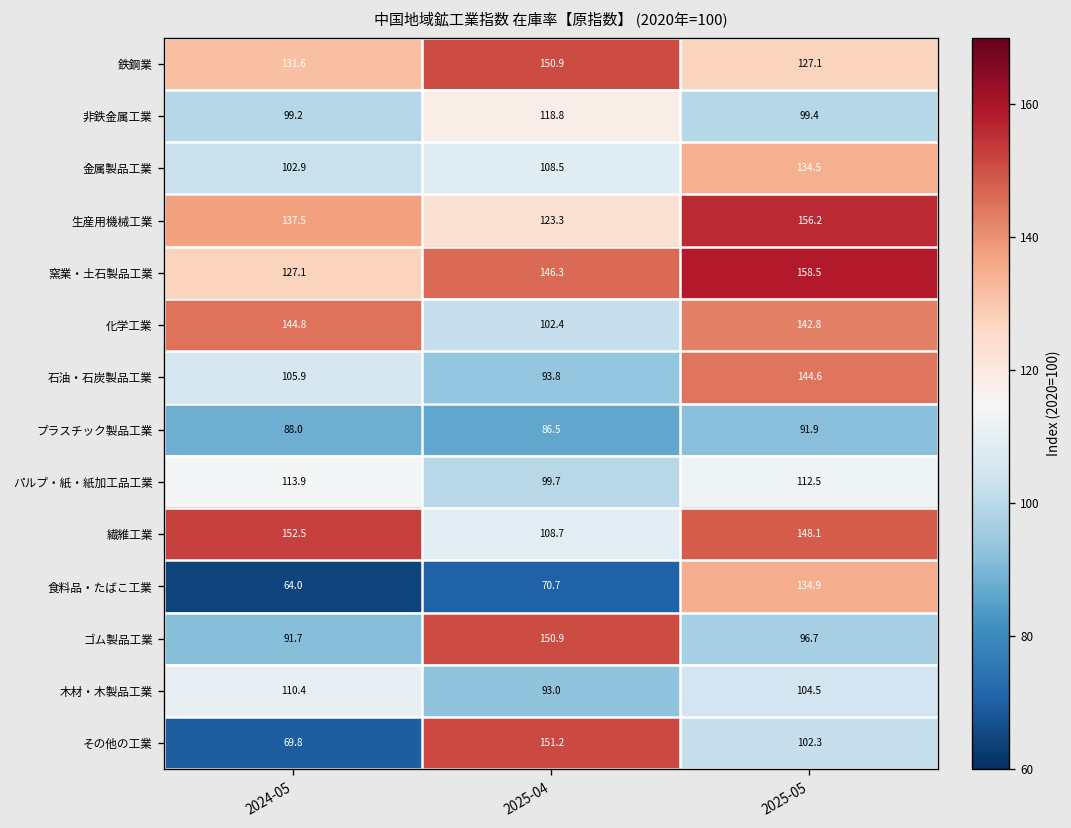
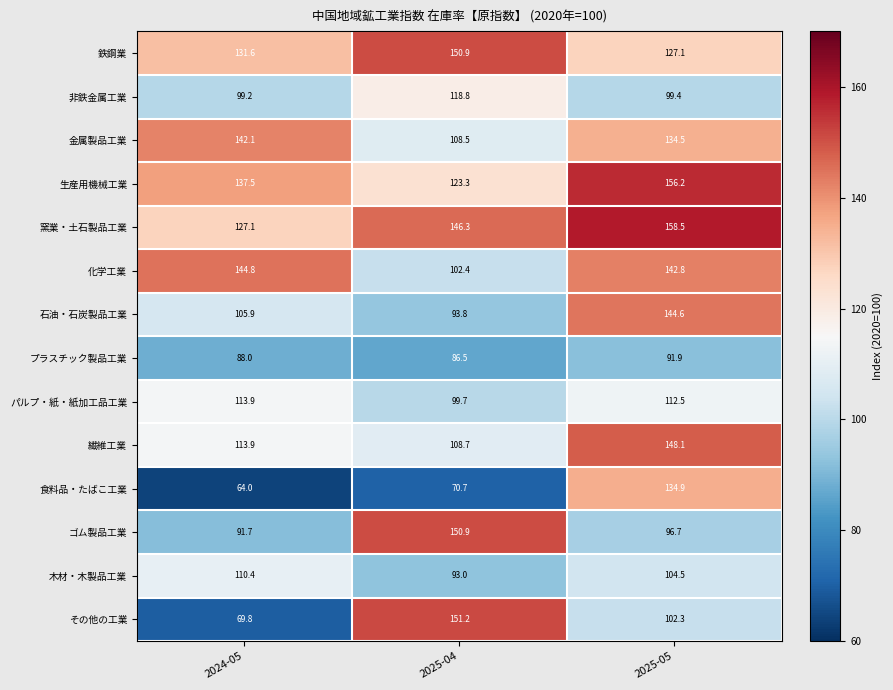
金属製品工業, 2024-05: 102.9 -> 142.1
繊維工業, 2024-05: 152.5 -> 113.9
